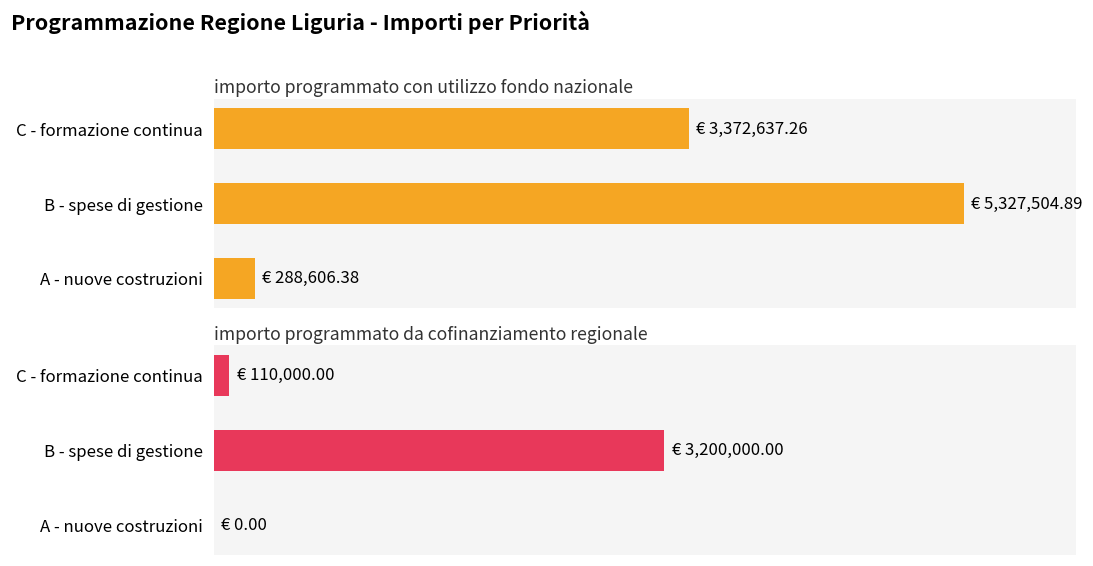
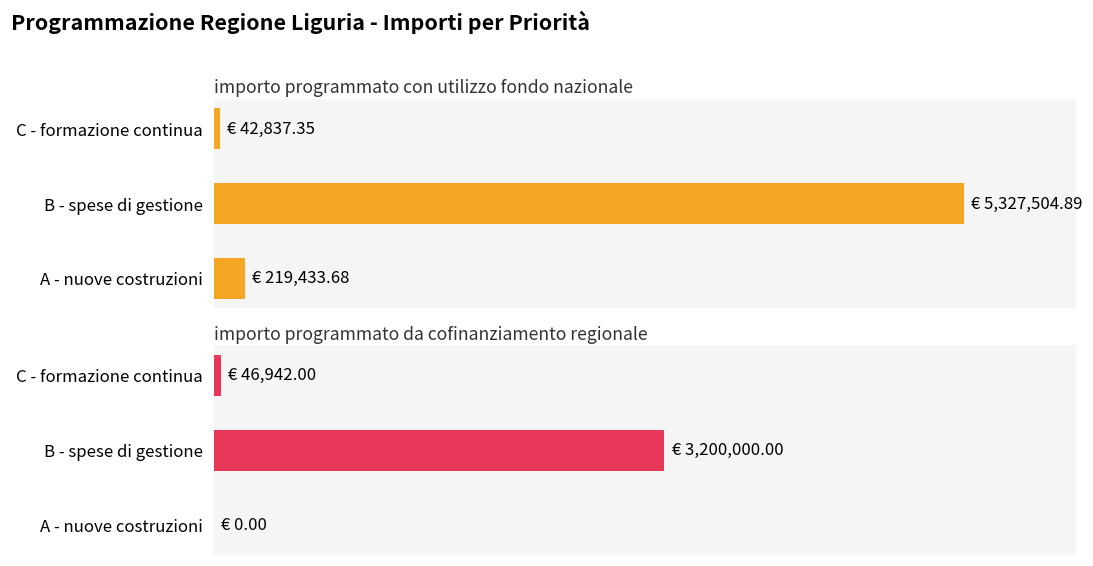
importo programmato con utilizzo fondo nazionale, C - formazione continua: 3,372,637.26 -> 42,837.35
importo programmato con utilizzo fondo nazionale, A - nuove costruzioni: 288,606.38 -> 219,433.68
importo programmato da cofinanziamento regionale, C - formazione continua: 110,000.00 -> 46,942.00
